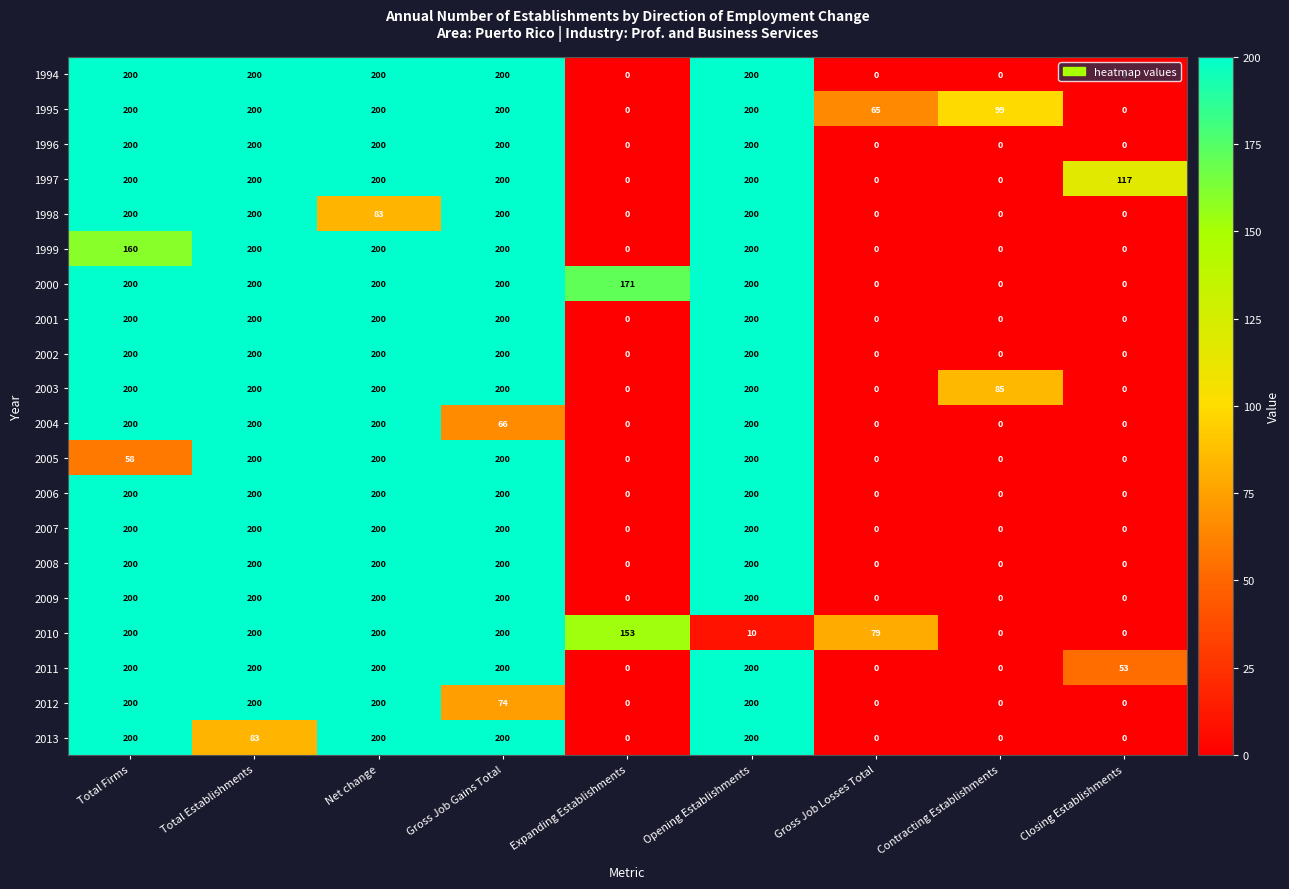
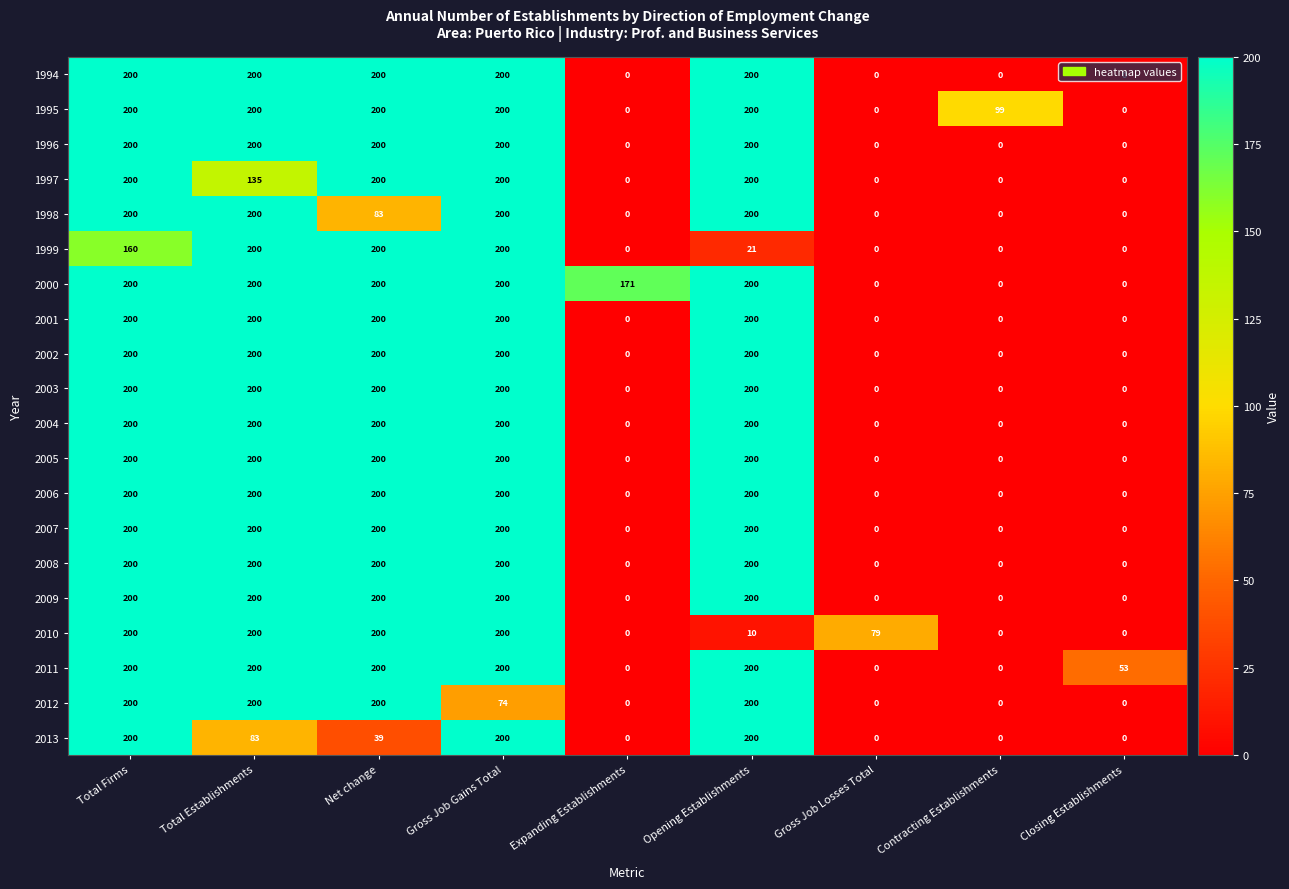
1995, Gross Job Losses Total: 65 -> 0
1997, Total Establishments: 200 -> 135
1997, Closing Establishments: 117 -> 0
1999, Opening Establishments: 200 -> 21
2003, Contracting Establishments: 85 -> 0
2004, Gross Job Gains Total: 66 -> 200
2005, Total Firms: 58 -> 200
2010, Expanding Establishments: 153 -> 0
2013, Net change: 200 -> 39
